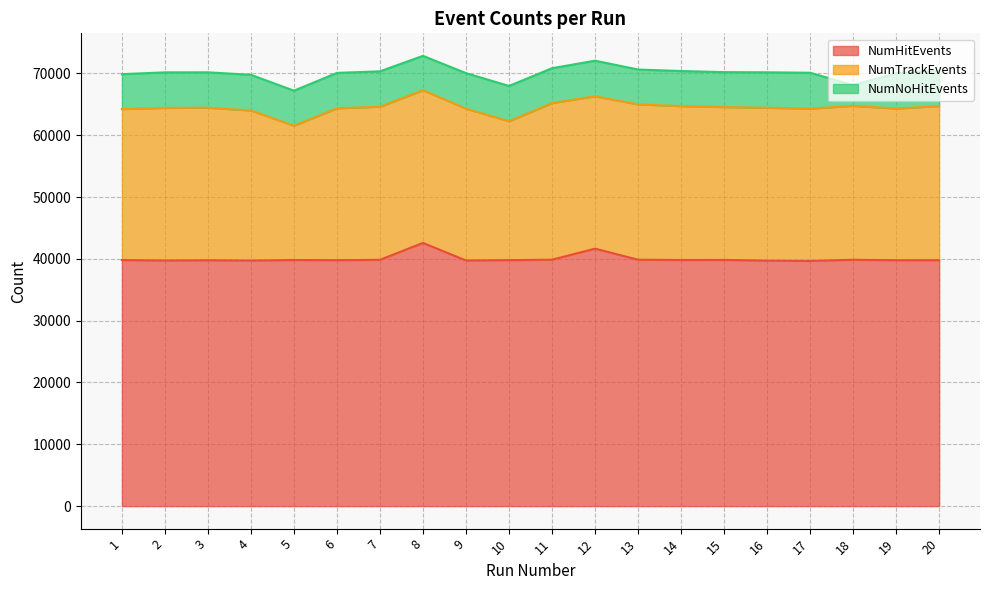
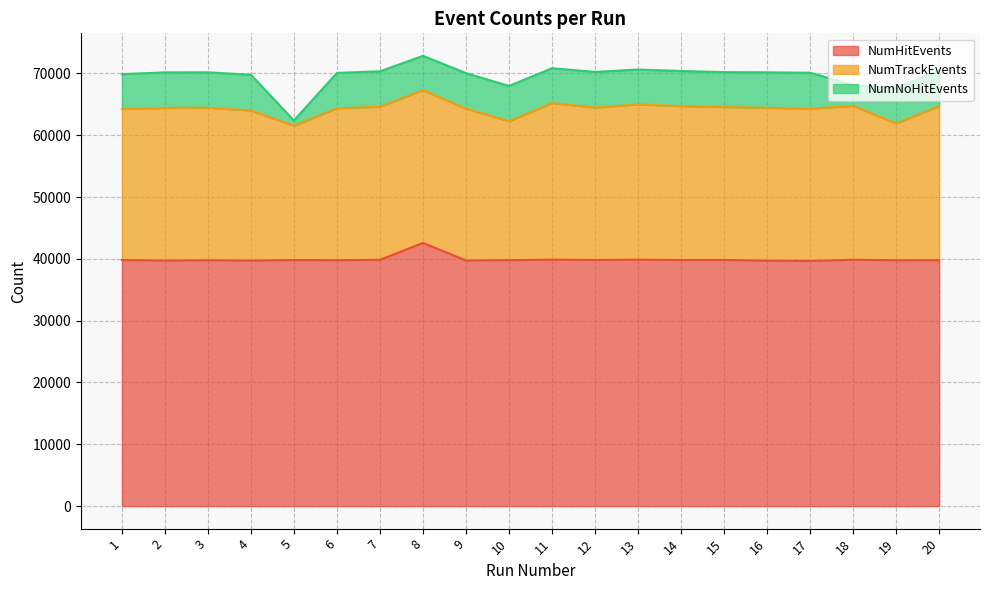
NumNoHitEvents, 5: 6000 -> 1000
NumHitEvents, 12: 42000 -> 40000
NumTrackEvents, 19: 25000 -> 22000
